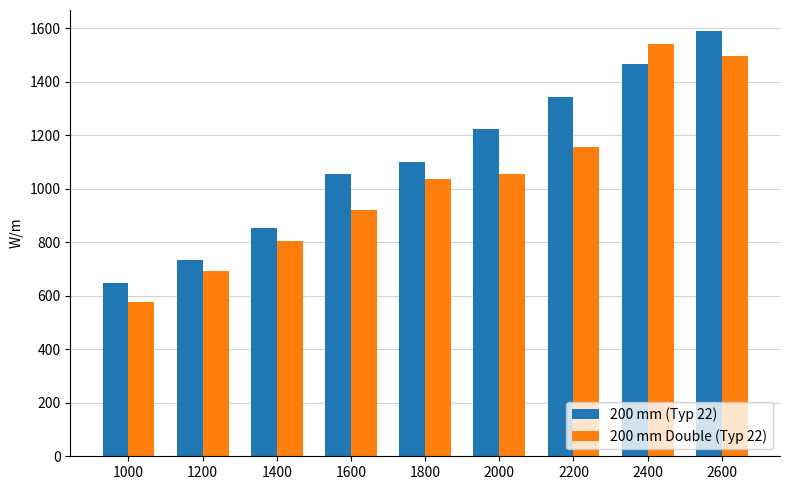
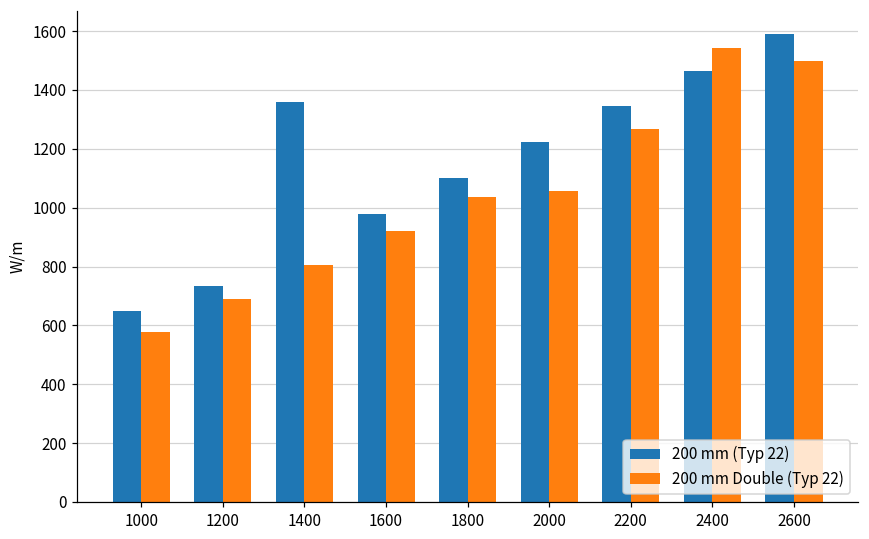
200 mm (Typ 22), 1400: 860 -> 1360
200 mm (Typ 22), 1600: 1060 -> 980
200 mm Double (Typ 22), 2200: 1160 -> 1270
